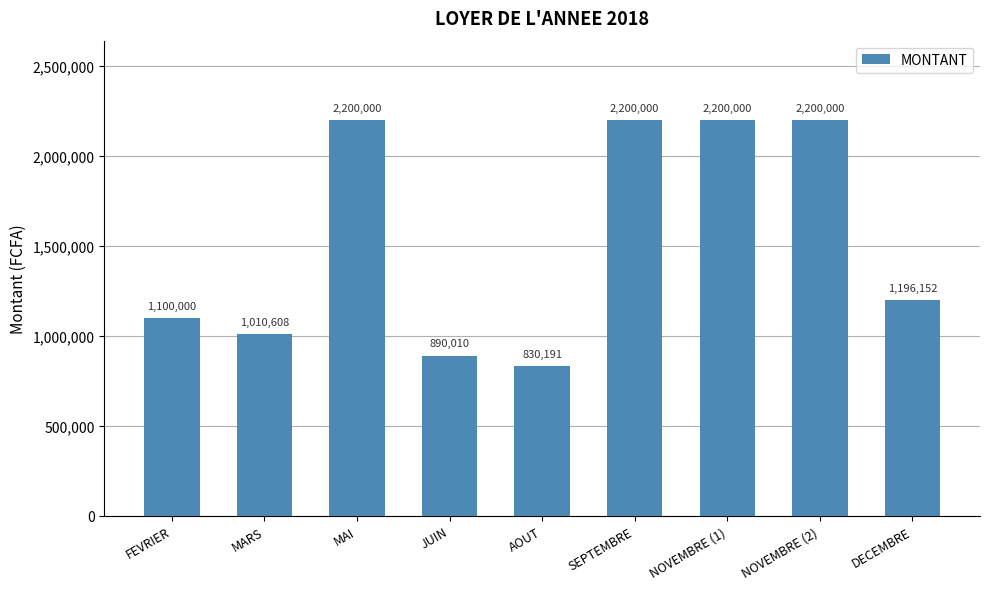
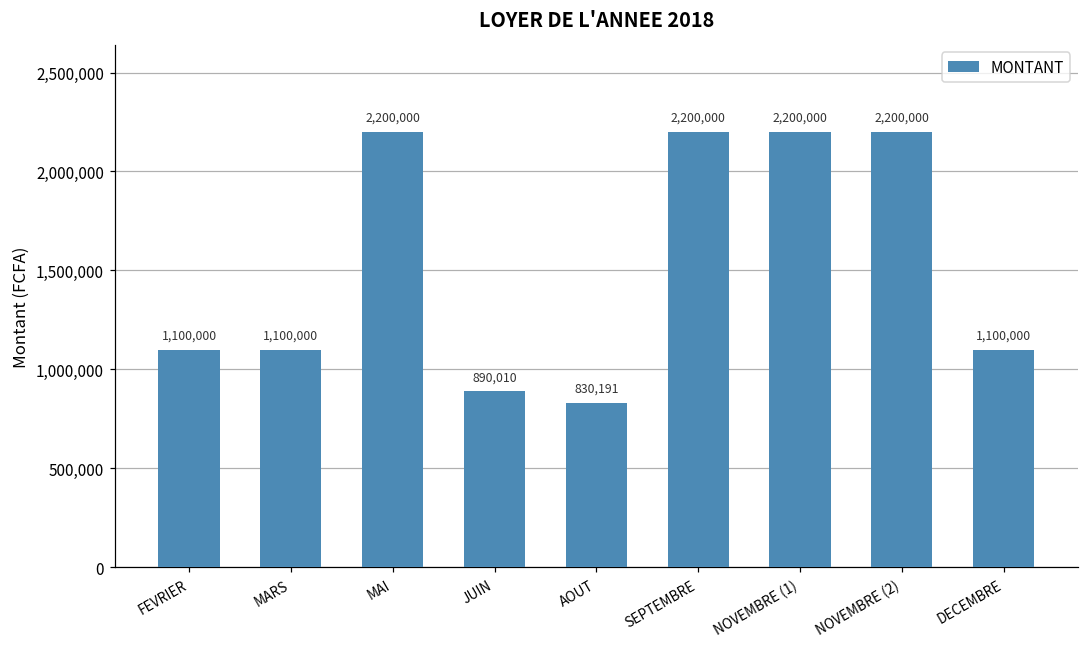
MARS: 1,010,608 -> 1,100,000
DECEMBRE: 1,196,152 -> 1,100,000
